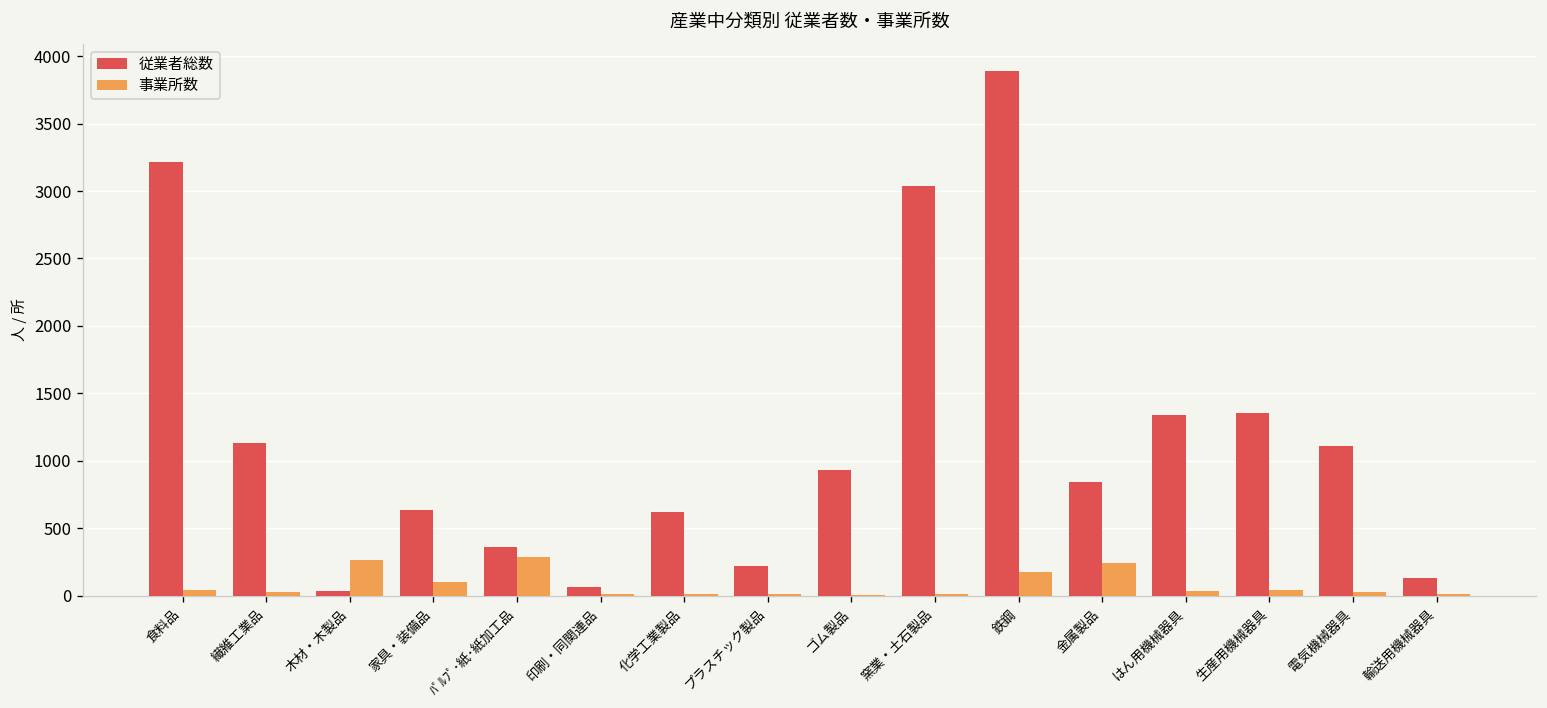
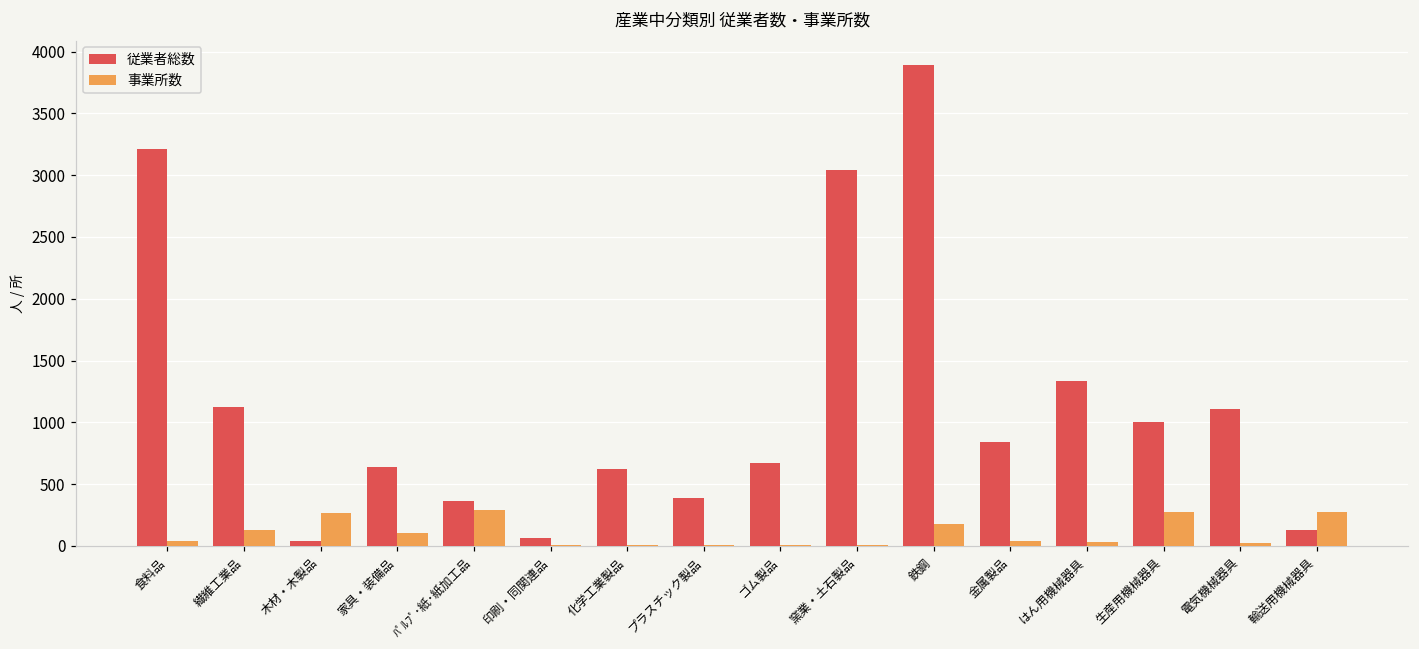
事業所数, 繊維工業品: 30 -> 130
従業者総数, プラスチック製品: 220 -> 390
従業者総数, ゴム製品: 930 -> 670
事業所数, 金属製品: 240 -> 40
従業者総数, 生産用機械器具: 1350 -> 1000
事業所数, 生産用機械器具: 40 -> 270
事業所数, 輸送用機械器具: 10 -> 280
